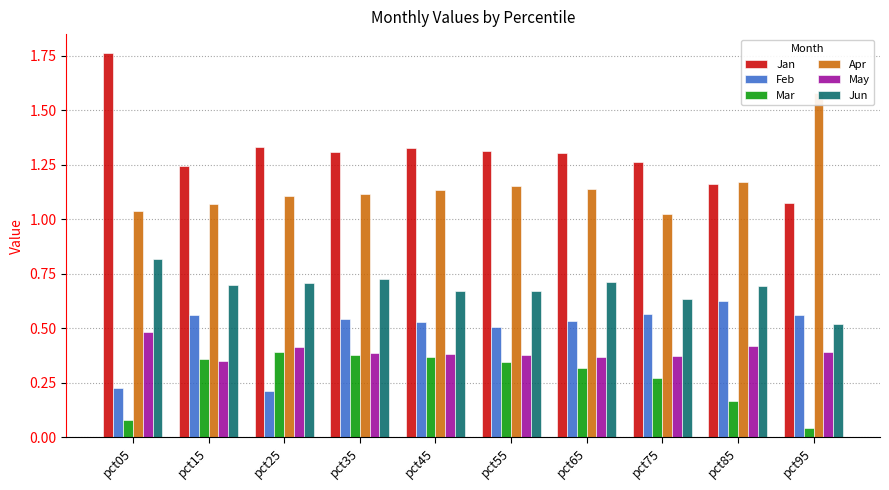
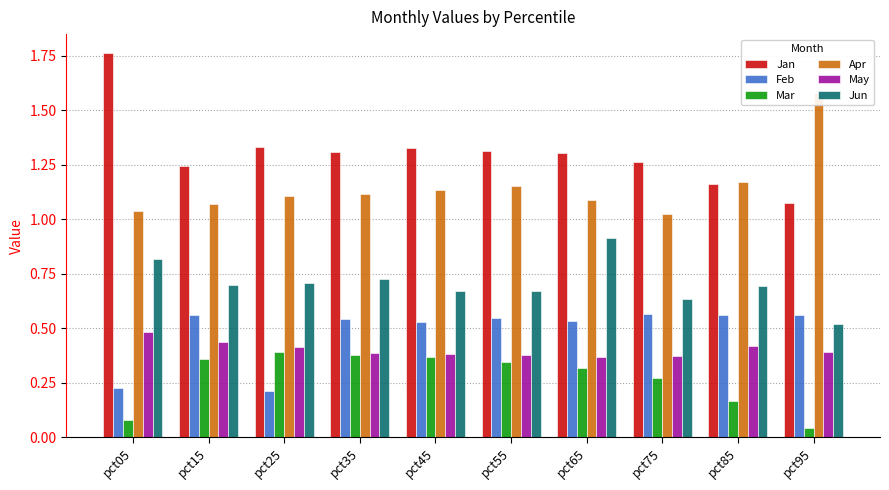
May, pct15: 0.35 -> 0.44
Feb, pct55: 0.51 -> 0.54
Apr, pct65: 1.14 -> 1.09
Jun, pct65: 0.71 -> 0.91
Feb, pct85: 0.63 -> 0.56
